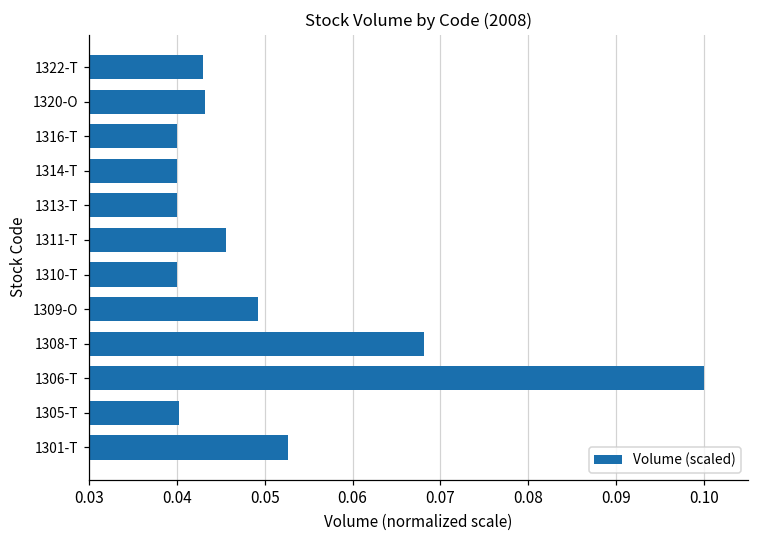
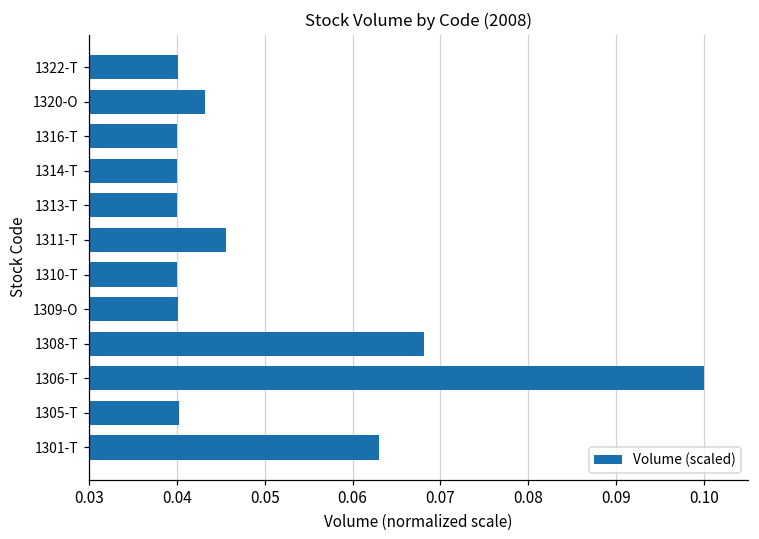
1322-T: 0.043 -> 0.040
1309-O: 0.049 -> 0.040
1301-T: 0.053 -> 0.063
